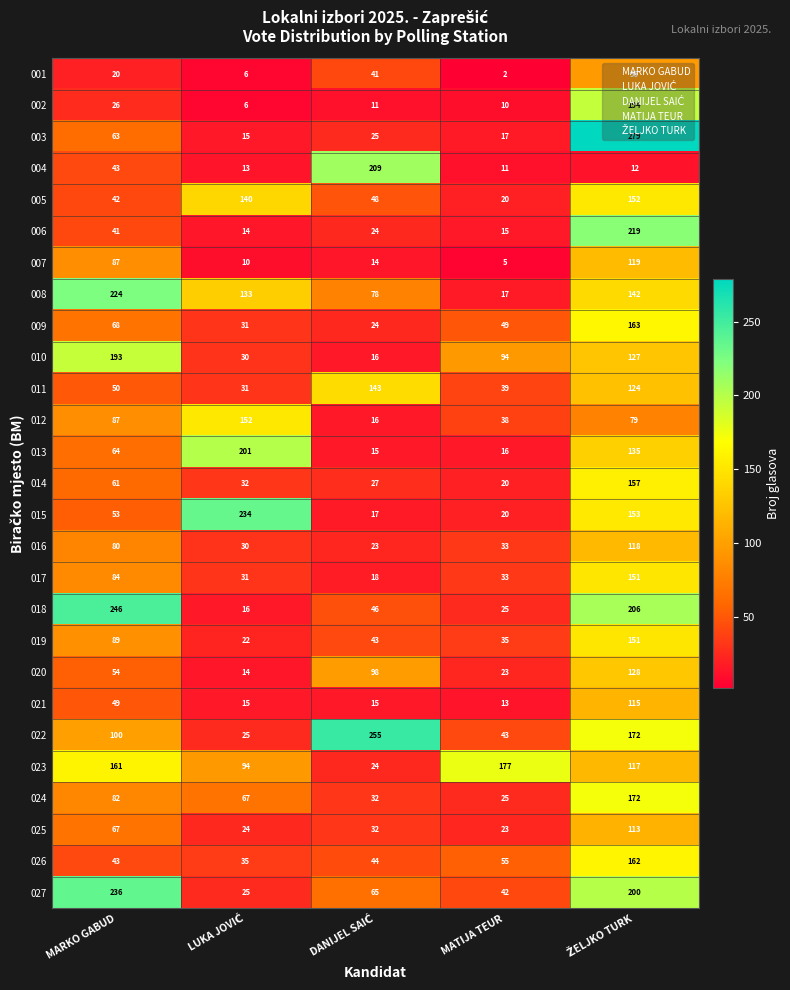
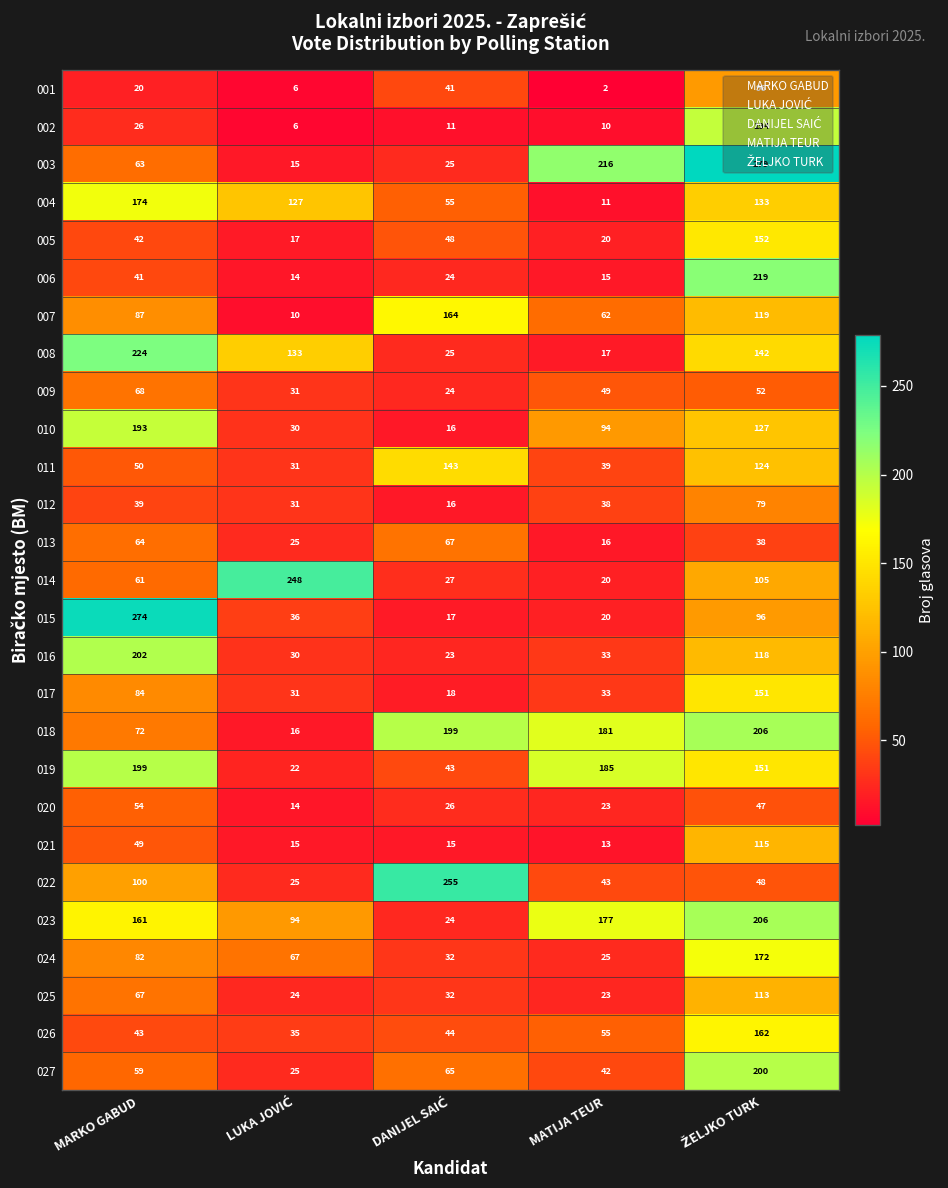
003, MATIJA TEUR: 17 -> 216
004, MARKO GABUD: 43 -> 174
004, LUKA JOVIĆ: 13 -> 127
004, DANIJEL SAIĆ: 209 -> 55
004, ŽELJKO TURK: 12 -> 133
005, LUKA JOVIĆ: 140 -> 17
007, DANIJEL SAIĆ: 14 -> 164
007, MATIJA TEUR: 5 -> 62
008, DANIJEL SAIĆ: 78 -> 25
009, ŽELJKO TURK: 163 -> 52
012, MARKO GABUD: 87 -> 39
012, LUKA JOVIĆ: 152 -> 31
013, LUKA JOVIĆ: 201 -> 25
013, DANIJEL SAIĆ: 15 -> 67
013, ŽELJKO TURK: 135 -> 38
014, LUKA JOVIĆ: 32 -> 248
014, ŽELJKO TURK: 157 -> 105
015, MARKO GABUD: 53 -> 274
015, LUKA JOVIĆ: 234 -> 36
015, ŽELJKO TURK: 153 -> 96
016, MARKO GABUD: 80 -> 202
018, MARKO GABUD: 246 -> 72
018, DANIJEL SAIĆ: 46 -> 199
018, MATIJA TEUR: 25 -> 181
019, MARKO GABUD: 89 -> 199
019, MATIJA TEUR: 35 -> 185
020, DANIJEL SAIĆ: 98 -> 26
020, ŽELJKO TURK: 128 -> 47
022, ŽELJKO TURK: 172 -> 48
023, ŽELJKO TURK: 117 -> 206
027, MARKO GABUD: 236 -> 59
